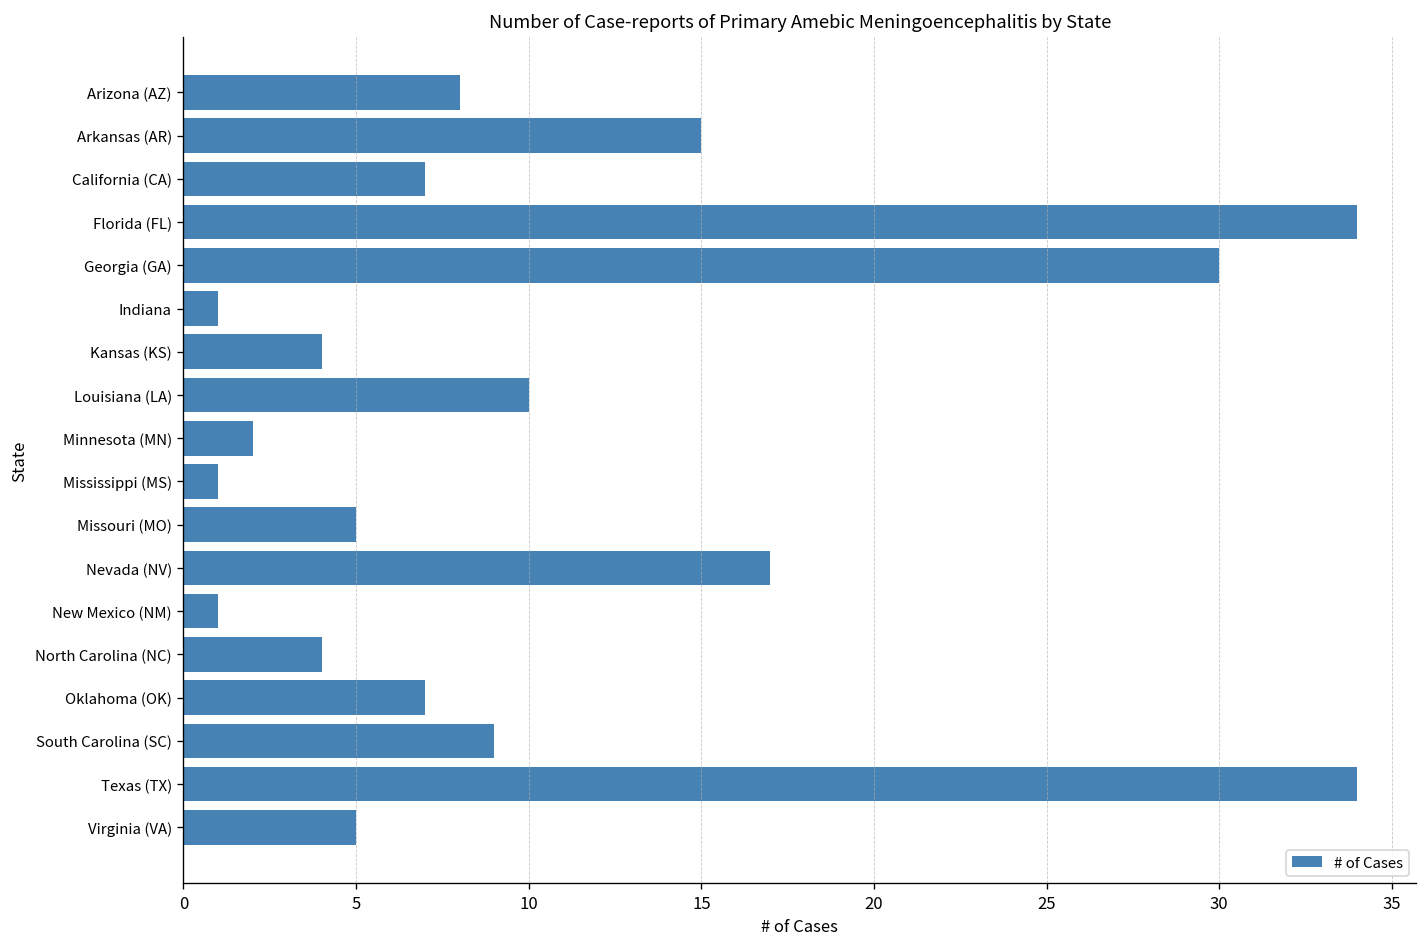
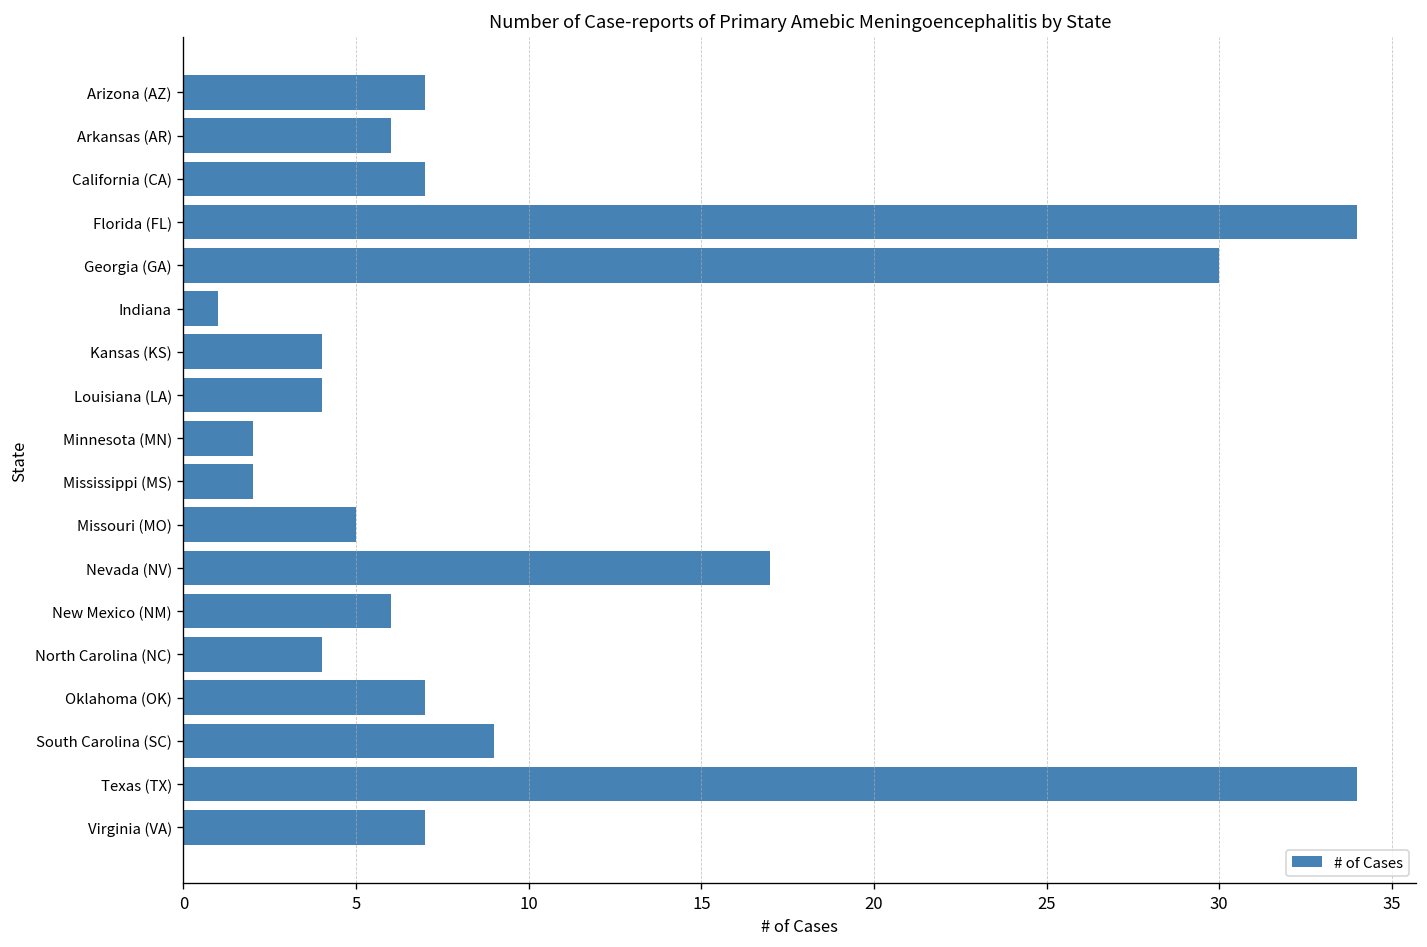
Arizona (AZ): 8 -> 7
Arkansas (AR): 15 -> 6
Louisiana (LA): 10 -> 4
Mississippi (MS): 1 -> 2
New Mexico (NM): 1 -> 6
Virginia (VA): 5 -> 7
